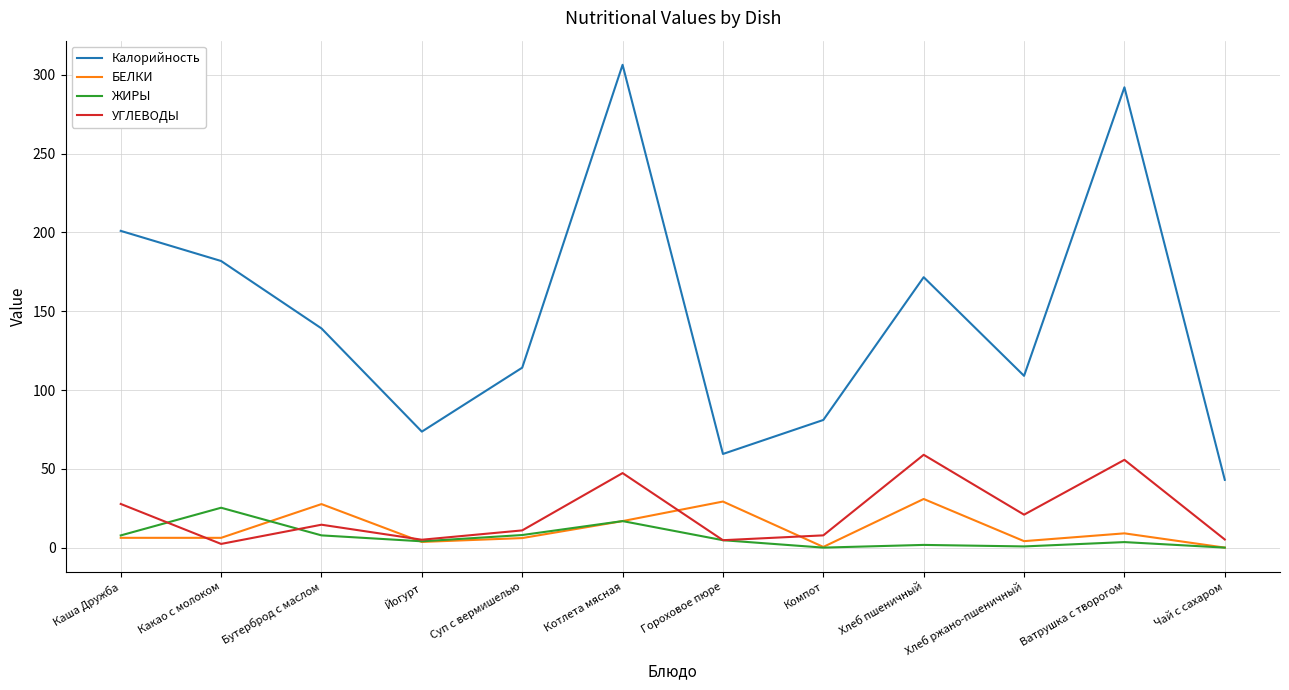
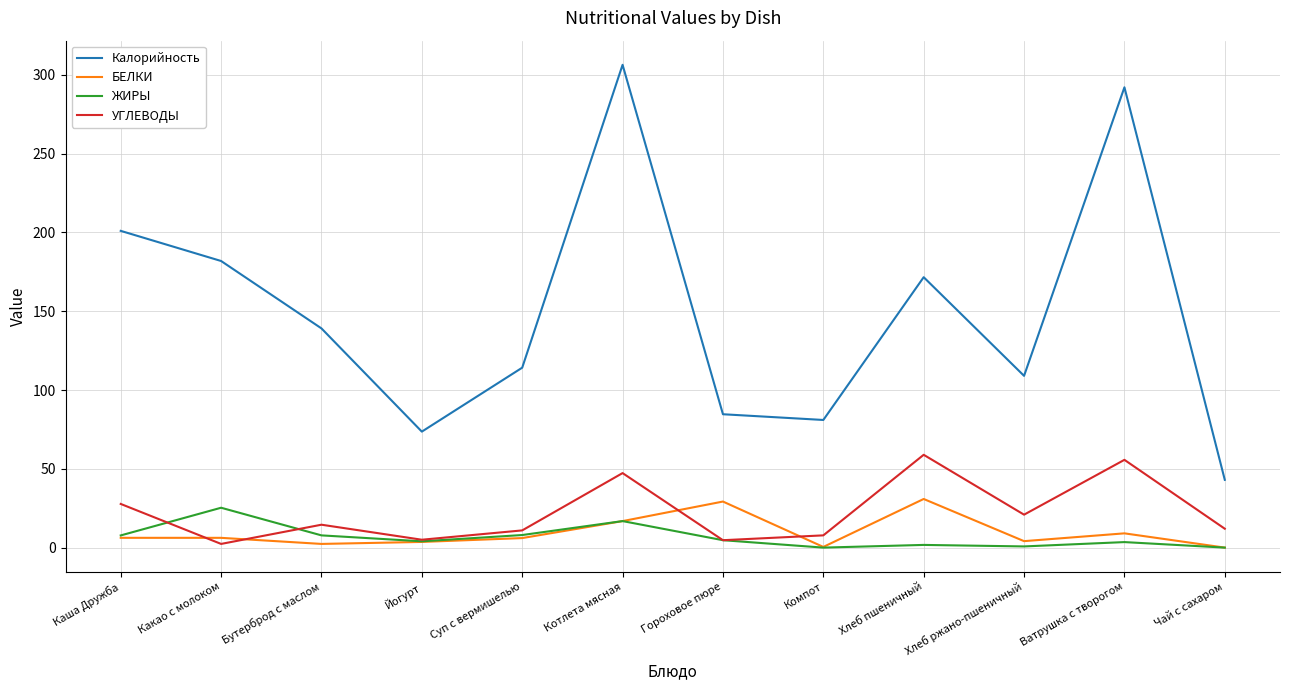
БЕЛКИ, Бутерброд с маслом: 28 -> 2
Калорийность, Гороховое пюре: 59 -> 85
УГЛЕВОДЫ, Чай с сахаром: 5 -> 12
